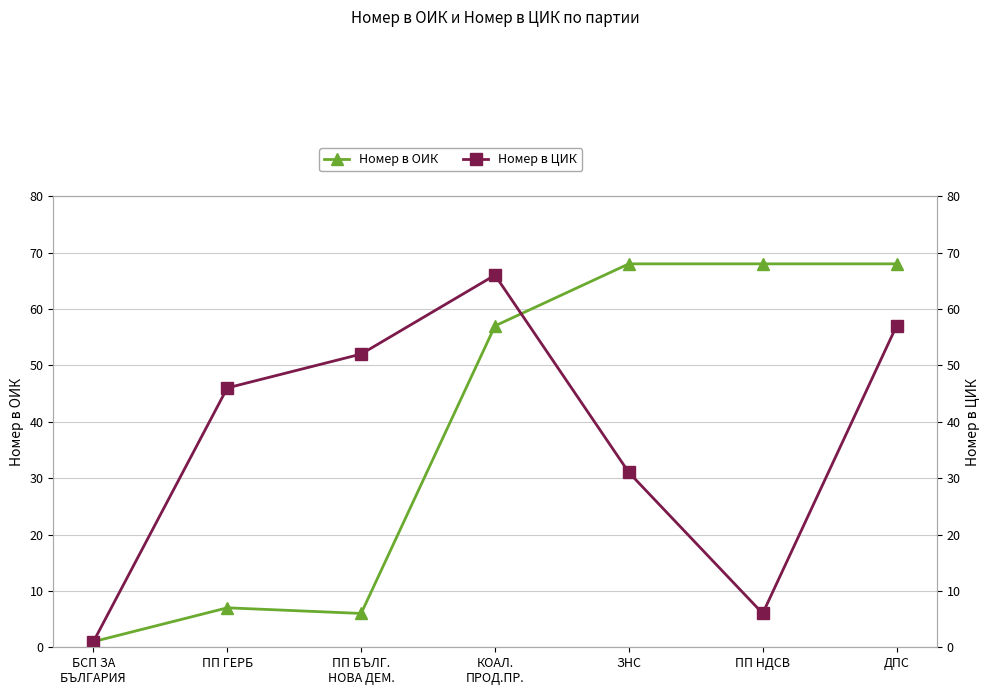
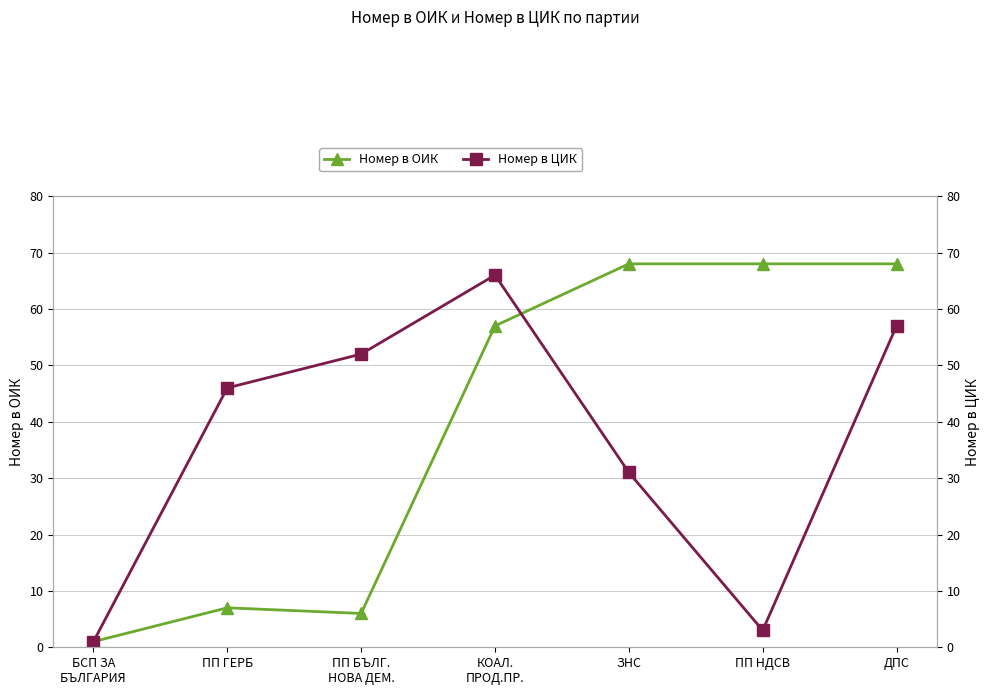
Номер в ЦИК, ПП НДСВ: 6 -> 3
